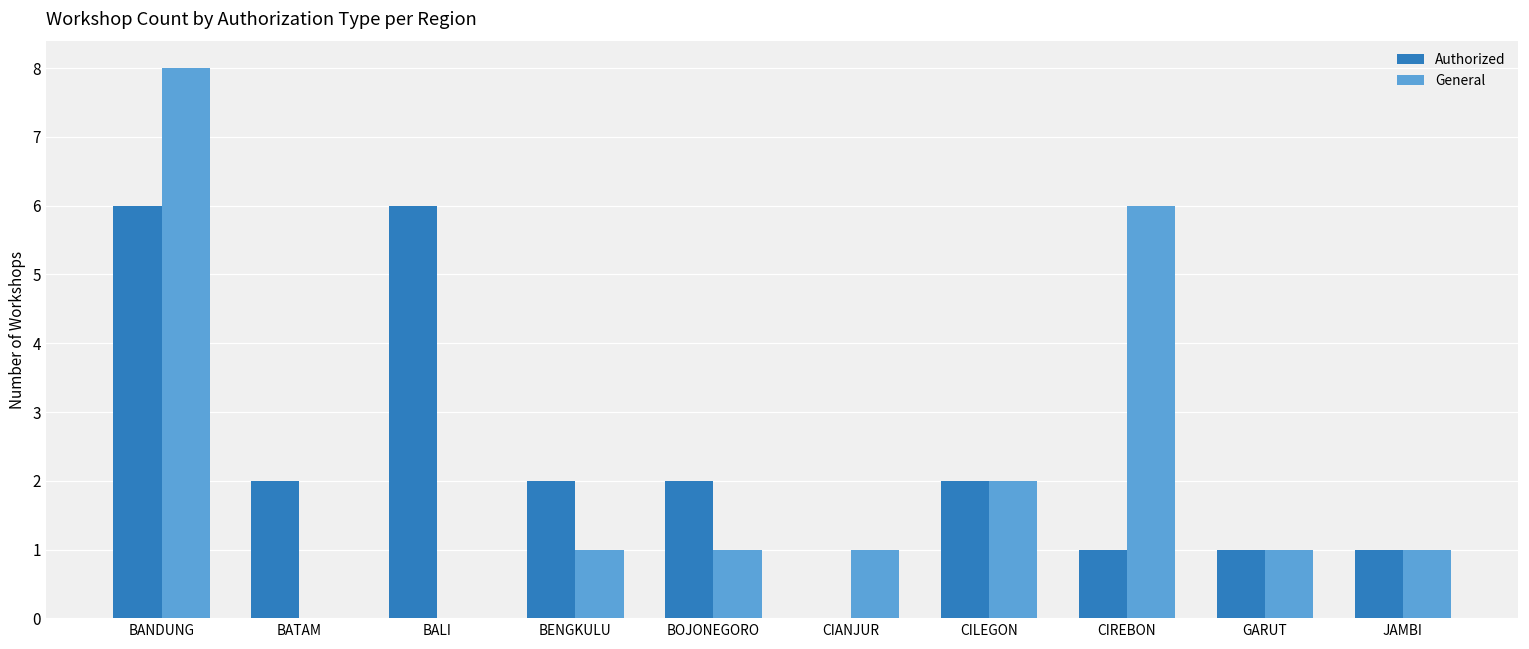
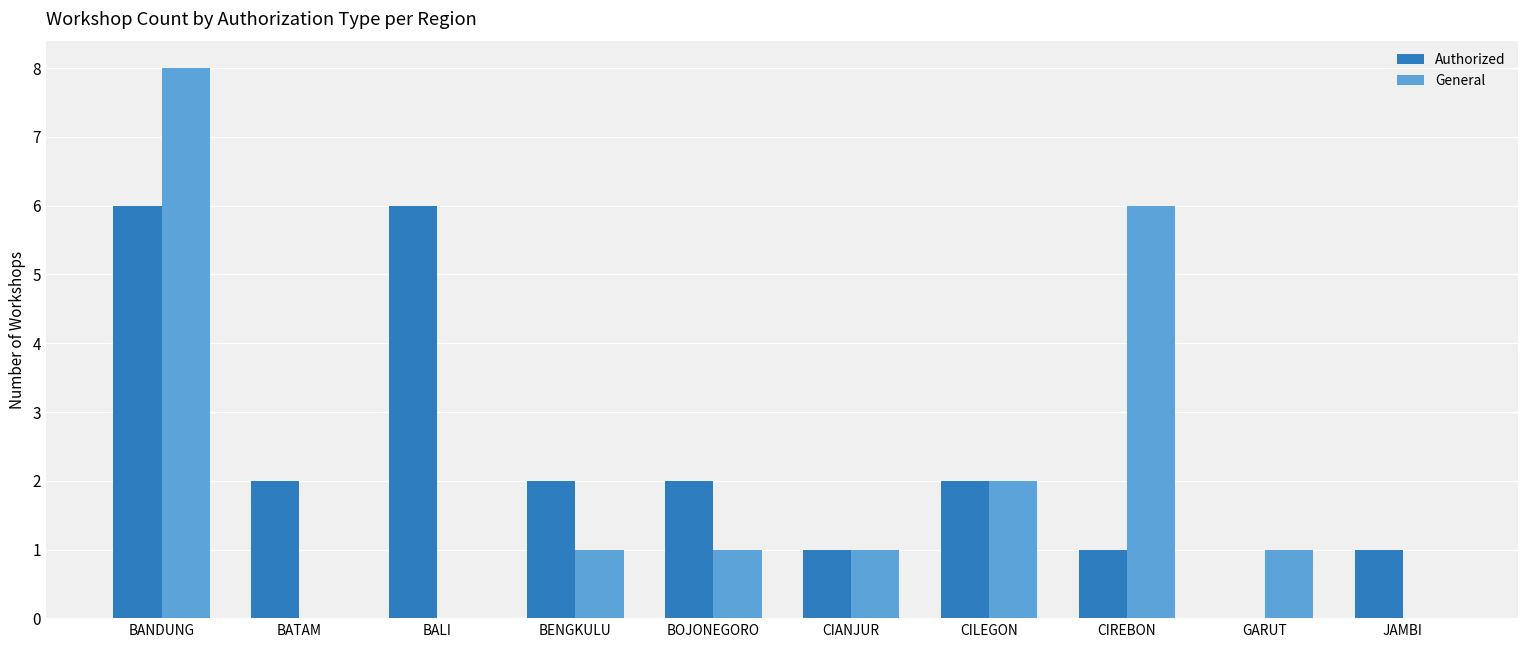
Authorized, CIANJUR: 0 -> 1
Authorized, GARUT: 1 -> 0
General, JAMBI: 1 -> 0
